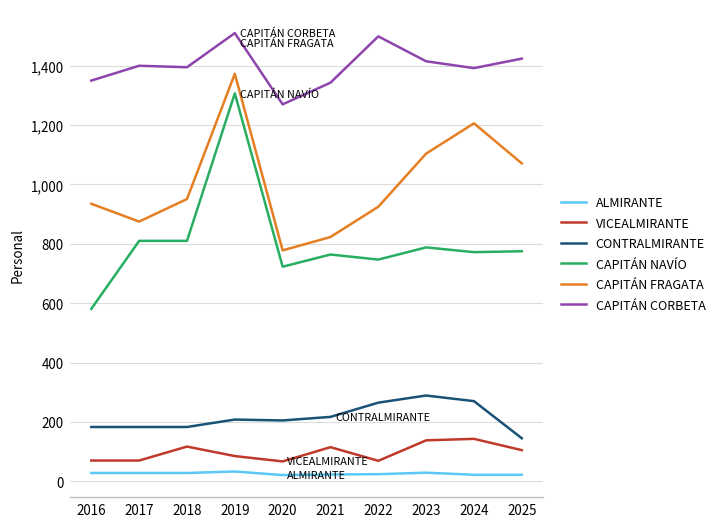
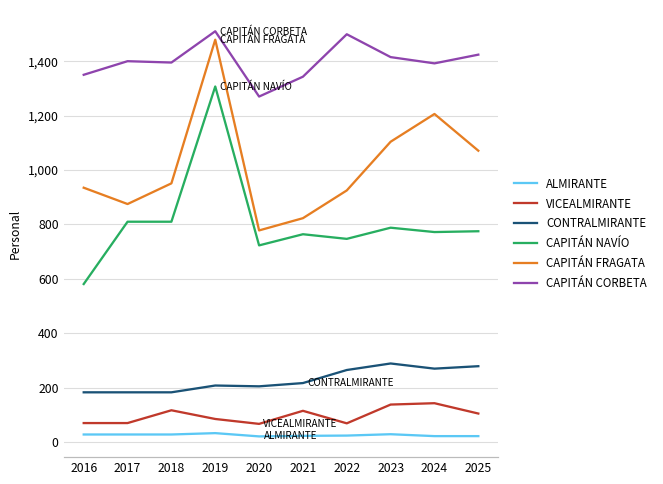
CAPITÁN FRAGATA, 2019: 1,370 -> 1,480
CONTRALMIRANTE, 2025: 150 -> 280
